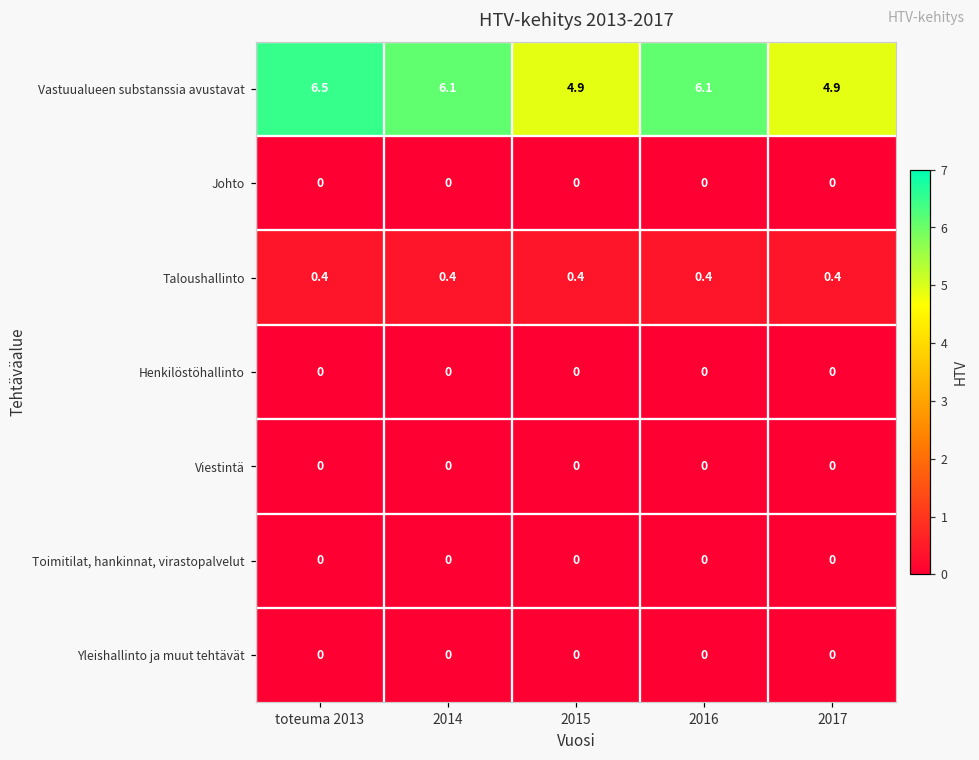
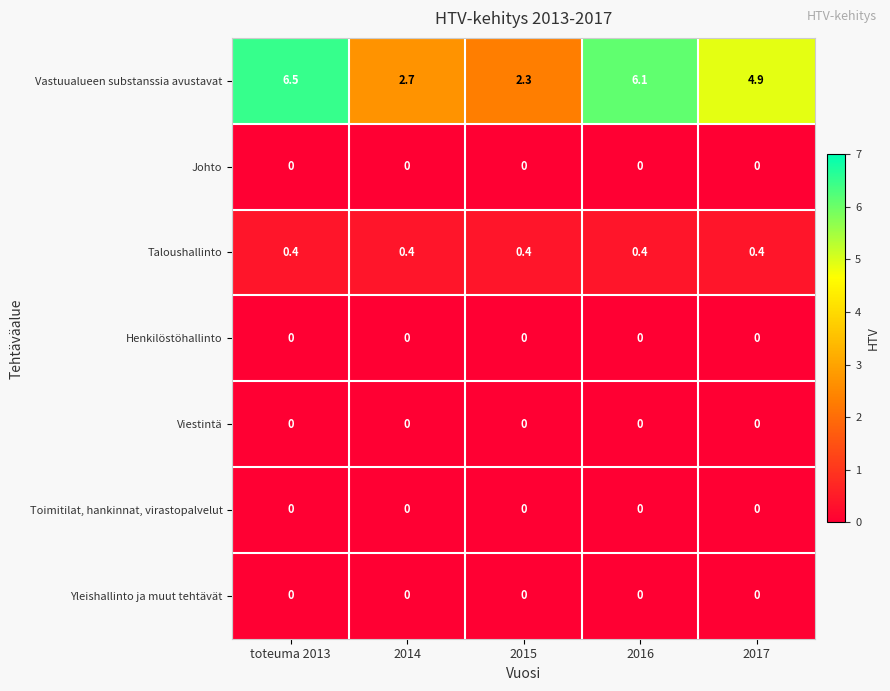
Vastuualueen substanssia avustavat, 2014: 6.1 -> 2.7
Vastuualueen substanssia avustavat, 2015: 4.9 -> 2.3
